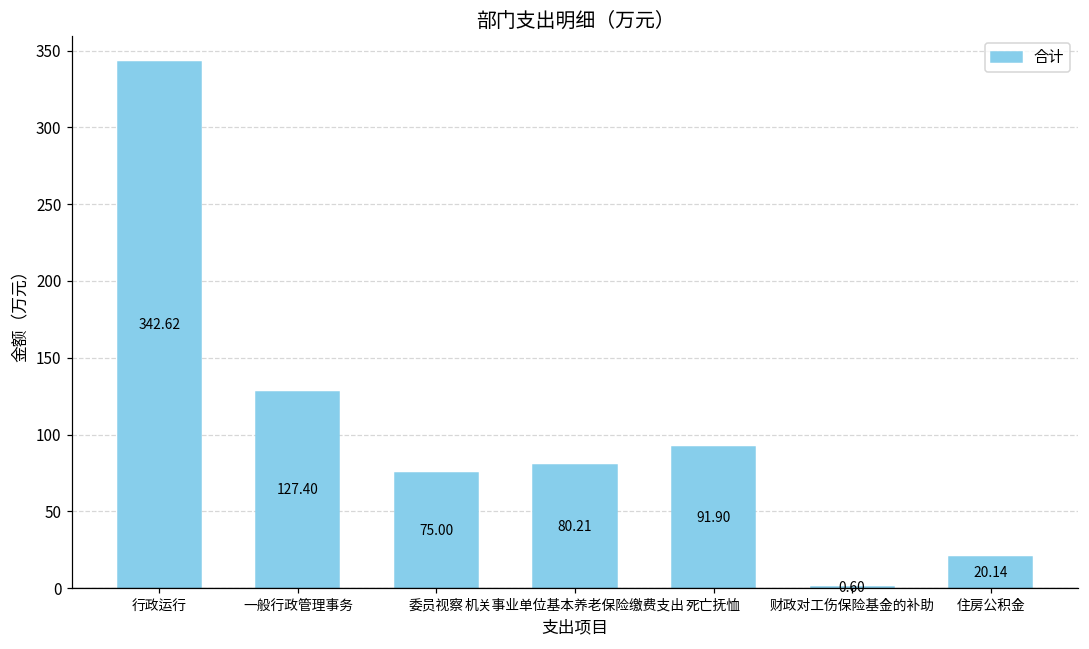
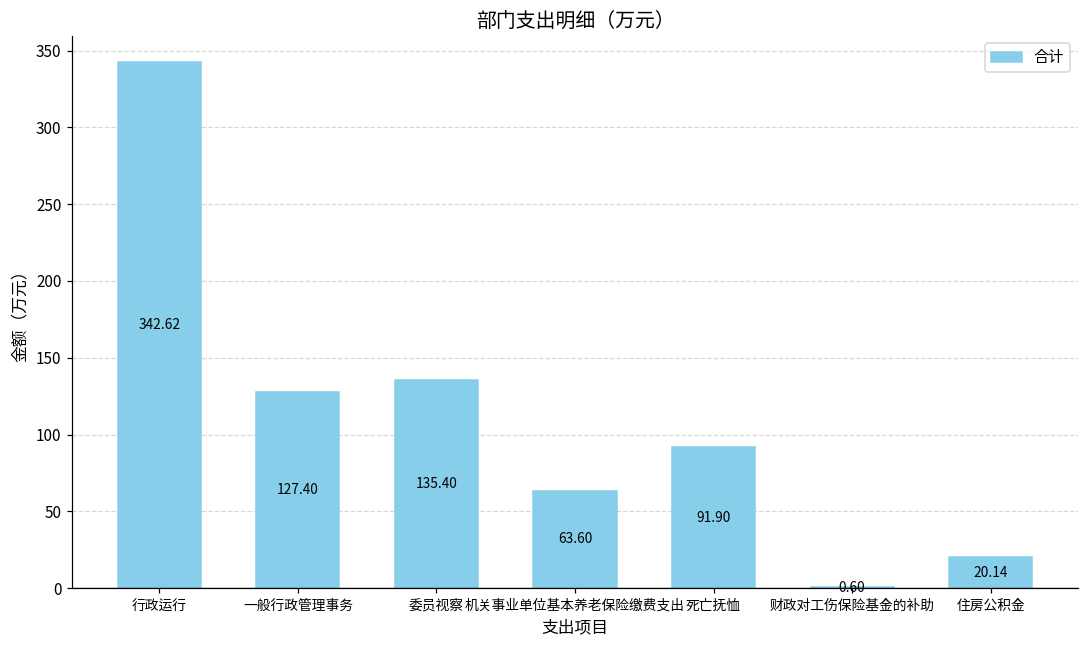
委员视察: 75.00 -> 135.40
机关事业单位基本养老保险缴费支出: 80.21 -> 63.60
